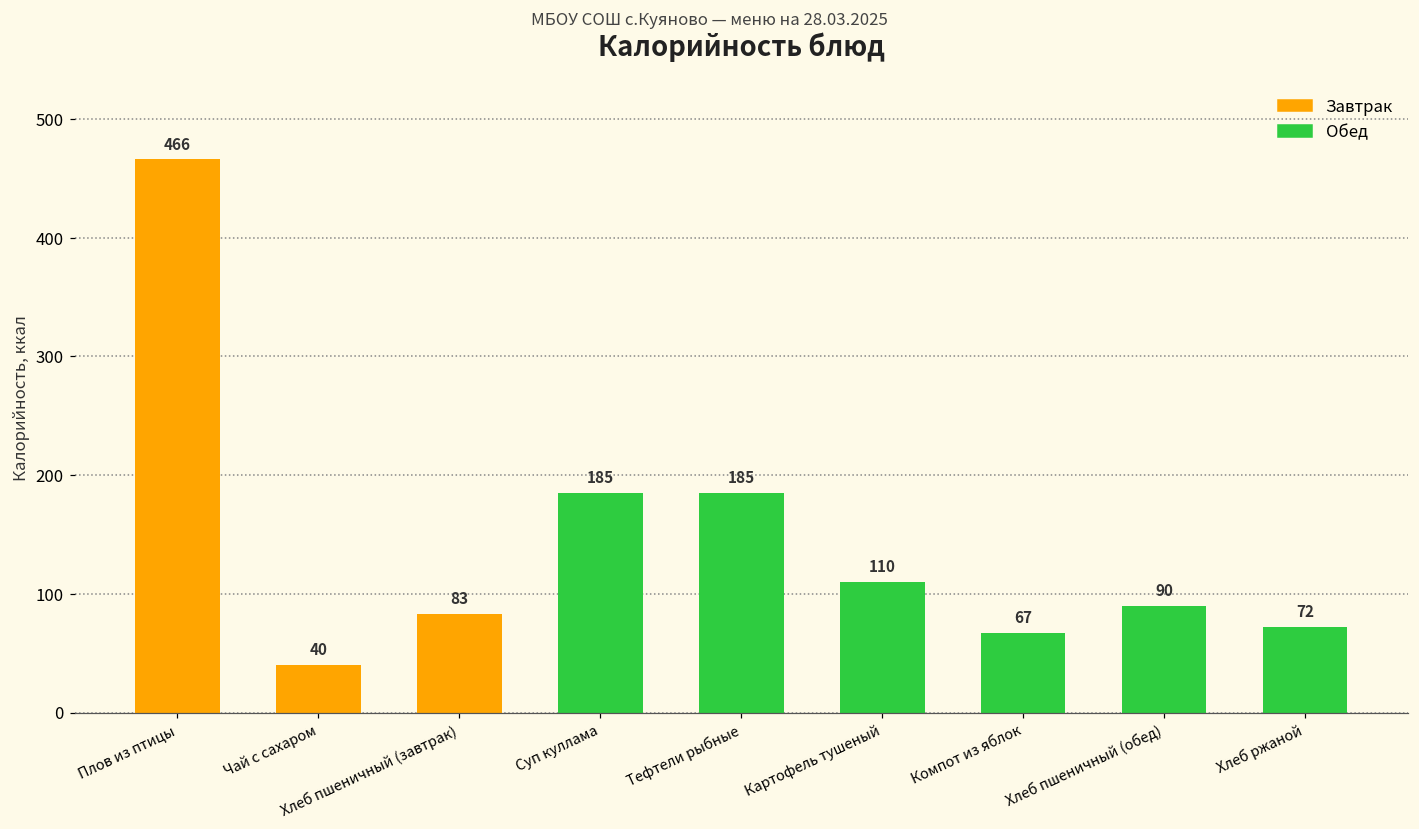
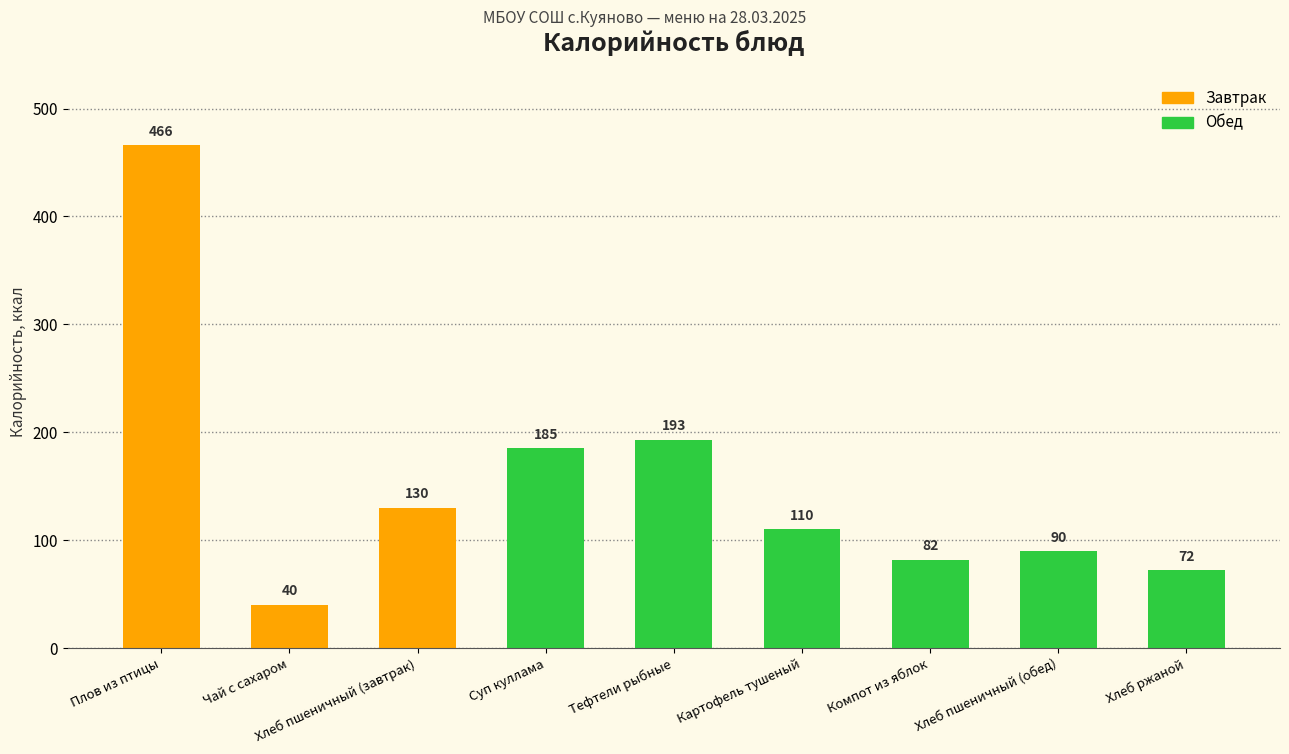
Хлеб пшеничный (завтрак): 83 -> 130
Тефтели рыбные: 185 -> 193
Компот из яблок: 67 -> 82
